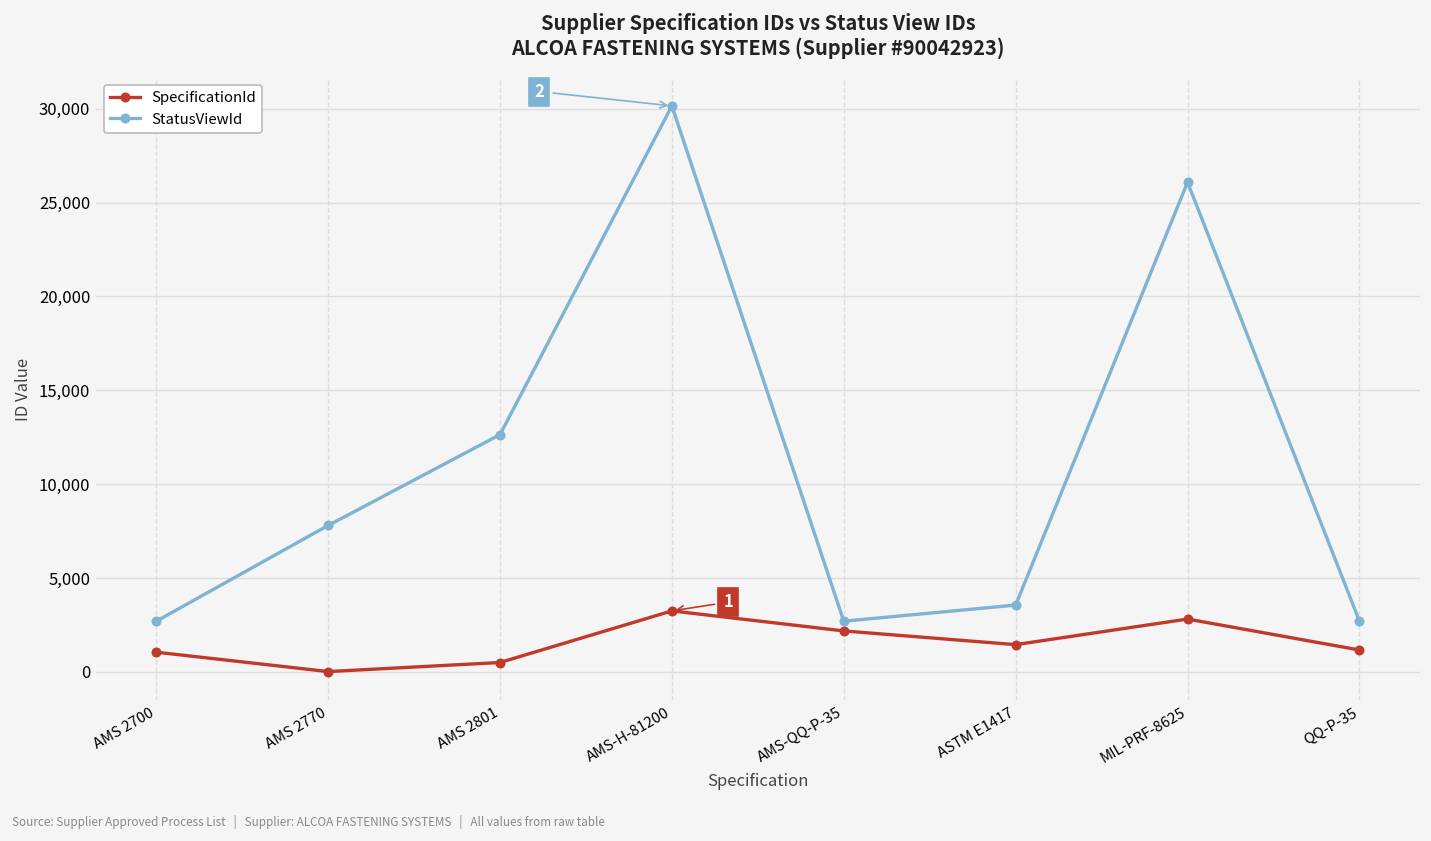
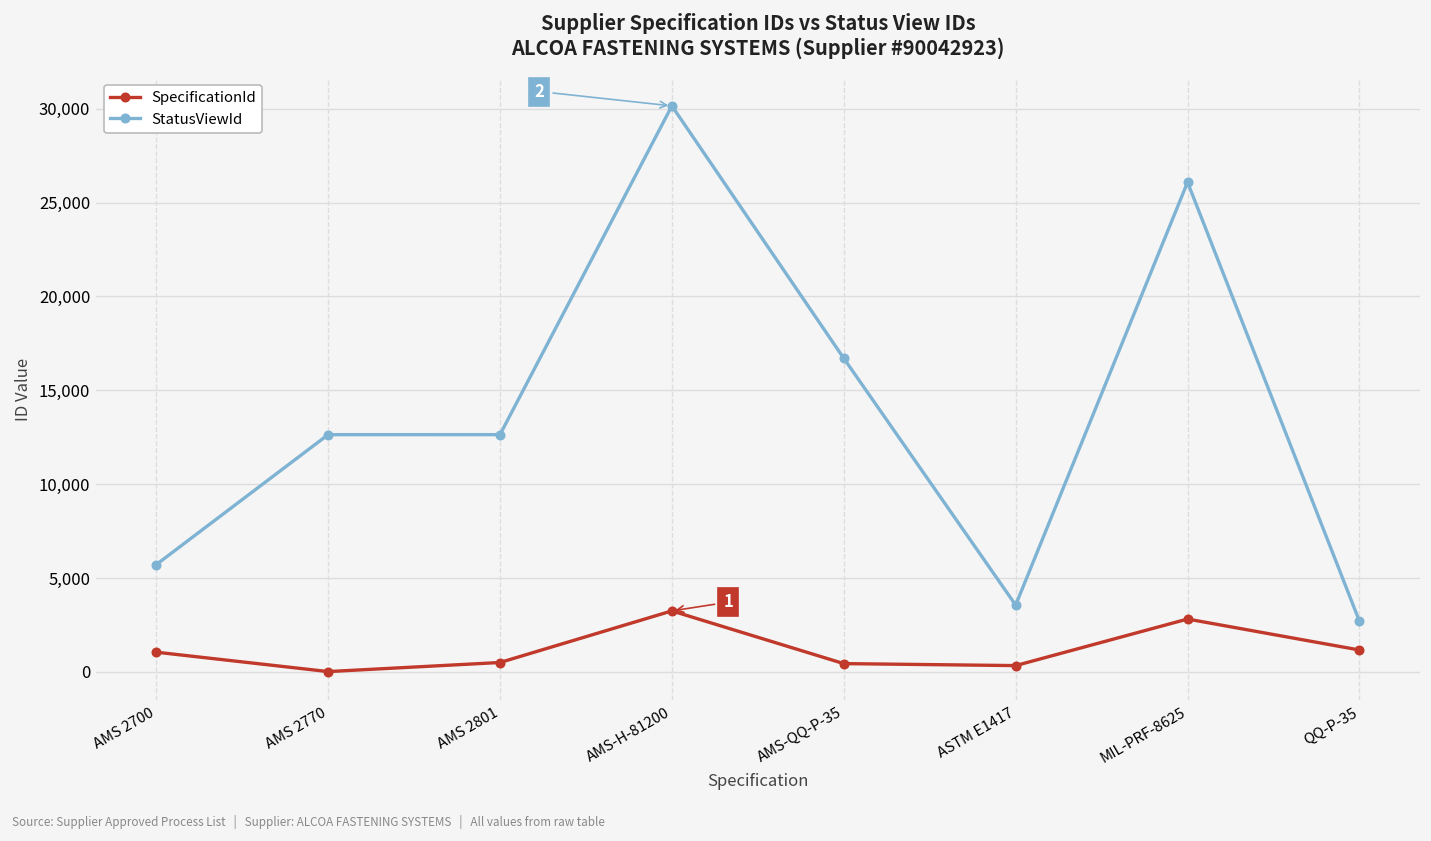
StatusViewId, AMS 2700: 2,700 -> 5,700
StatusViewId, AMS 2770: 7,800 -> 12,600
SpecificationId, AMS-QQ-P-35: 2,200 -> 400
StatusViewId, AMS-QQ-P-35: 2,700 -> 16,700
SpecificationId, ASTM E1417: 1,400 -> 300
